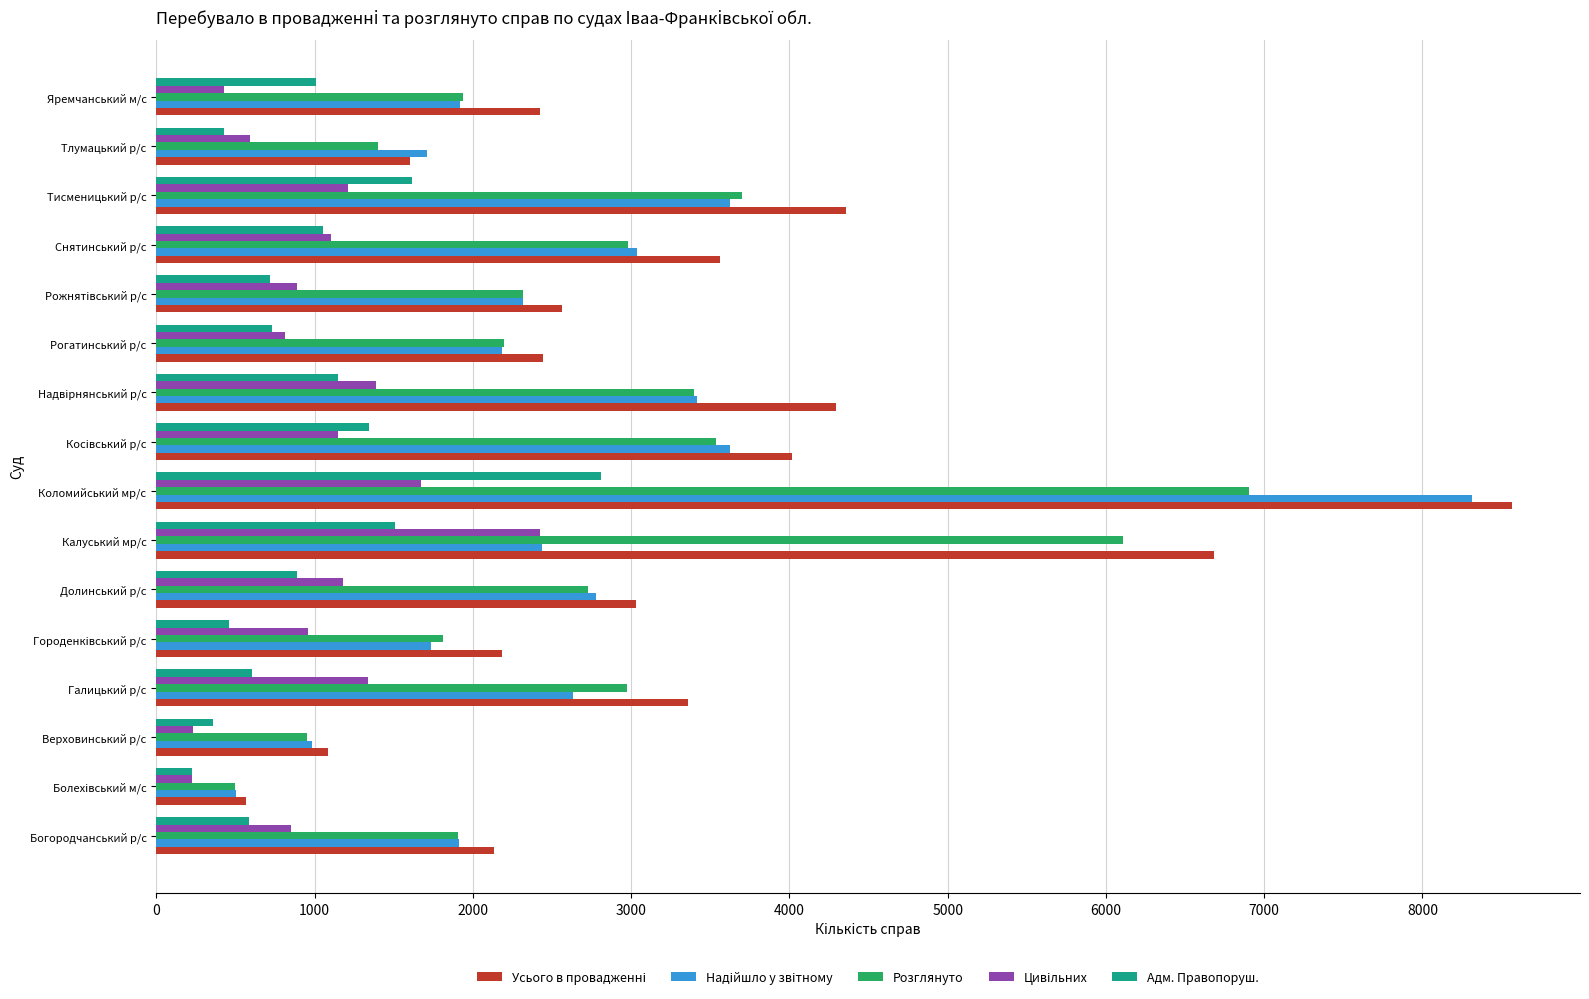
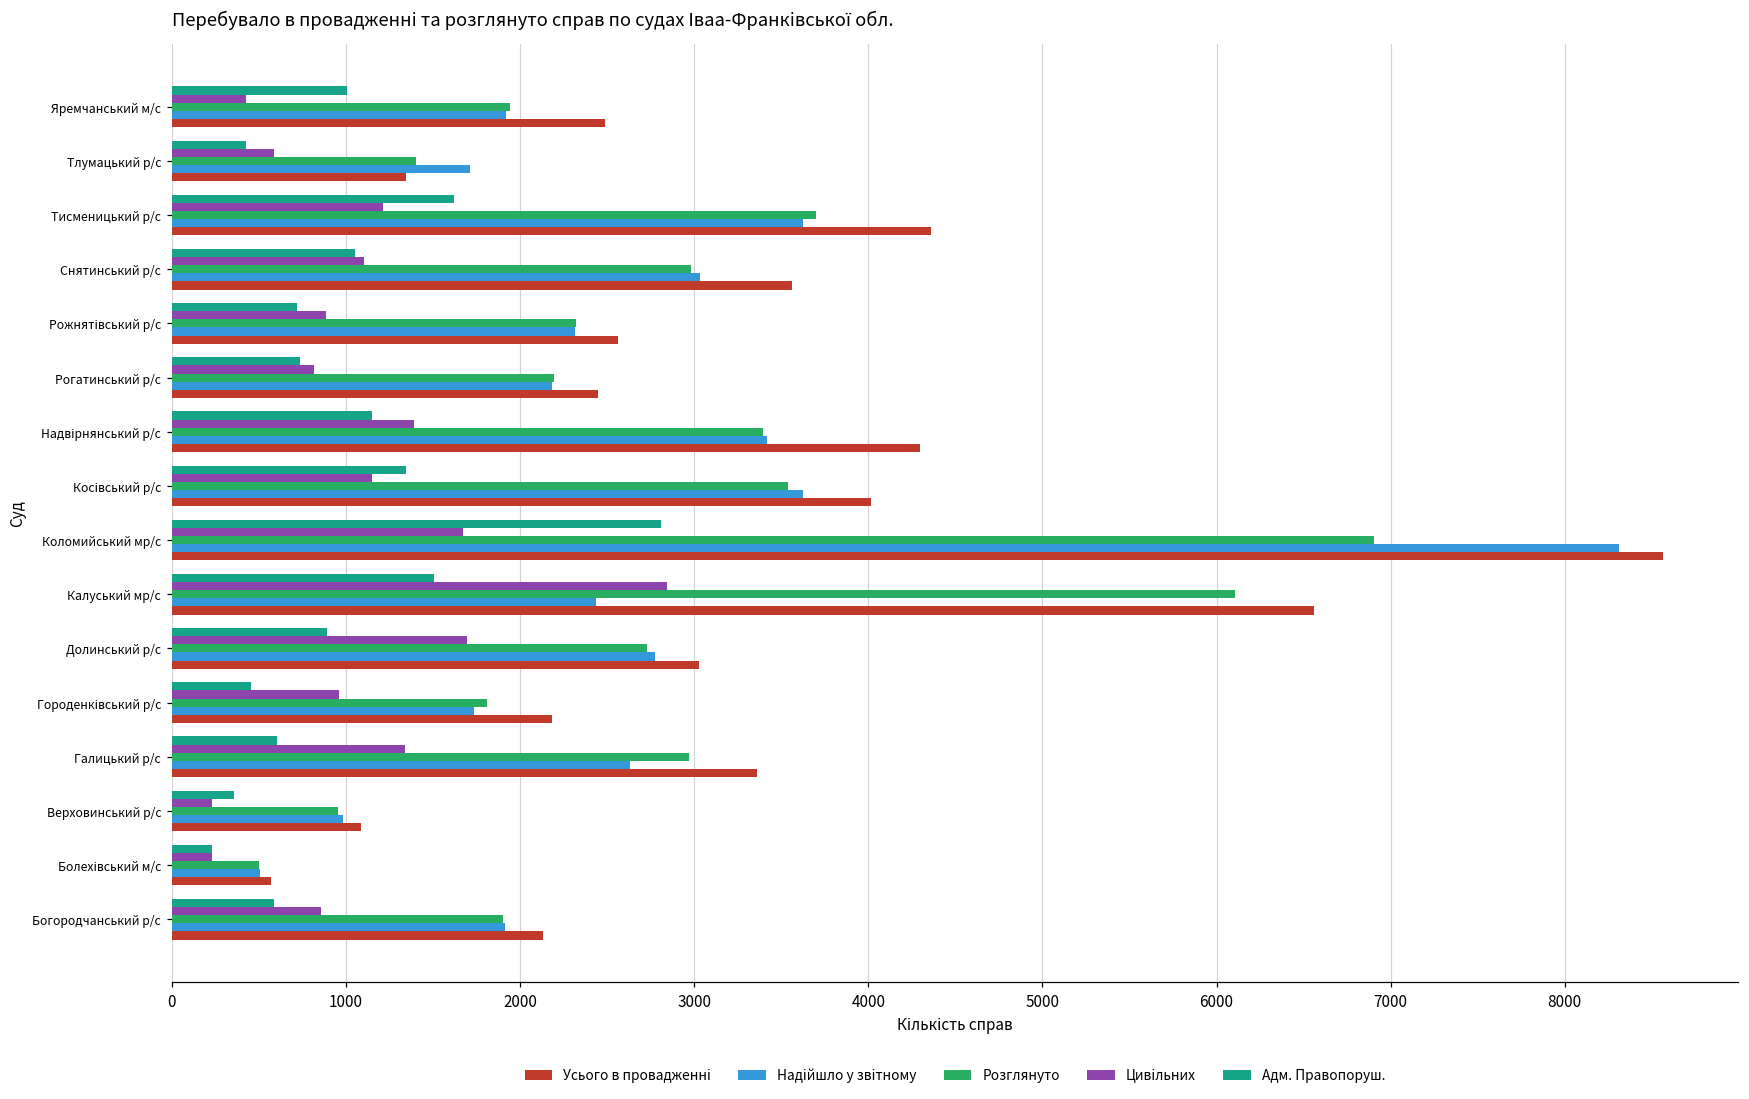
Усього в провадженні, Яремчанський м/с: 2430 -> 2490
Усього в провадженні, Тлумацький р/с: 1600 -> 1340
Цивільних, Калуський мр/с: 2430 -> 2850
Усього в провадженні, Калуський мр/с: 6680 -> 6560
Цивільних, Долинський р/с: 1180 -> 1700
